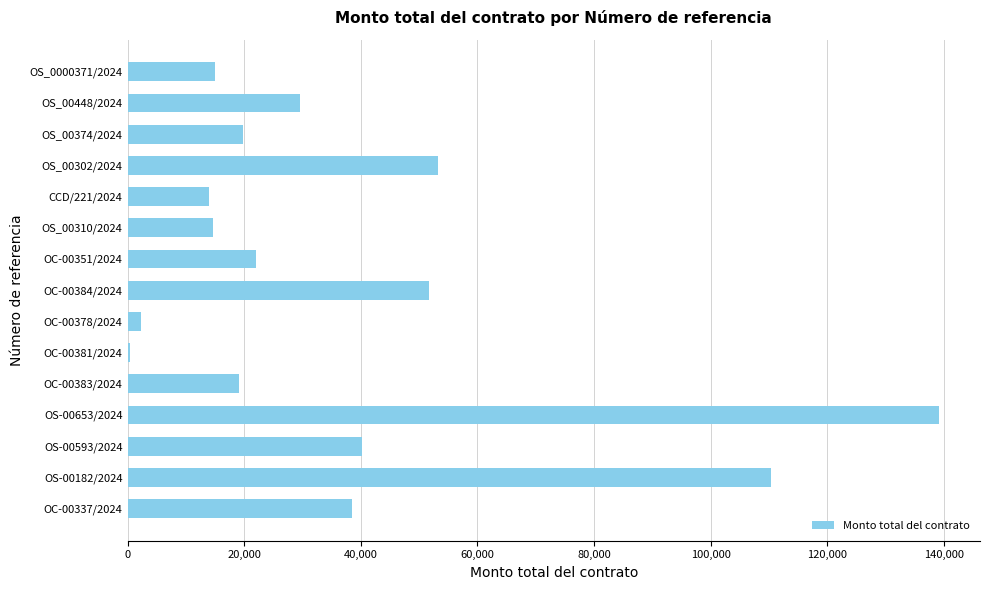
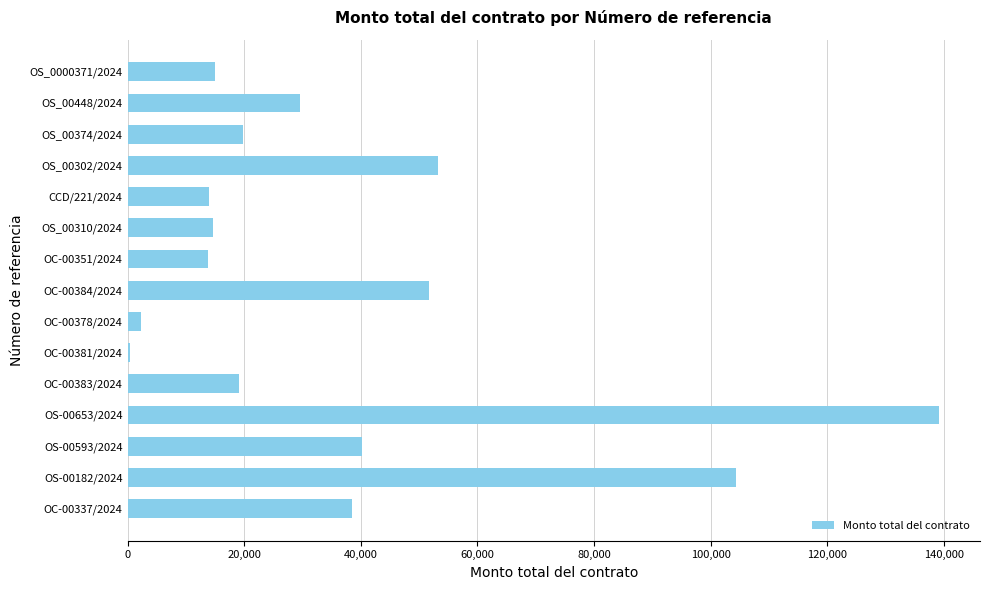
OC-00351/2024: 22,000 -> 14,000
OS-00182/2024: 110,000 -> 104,000
